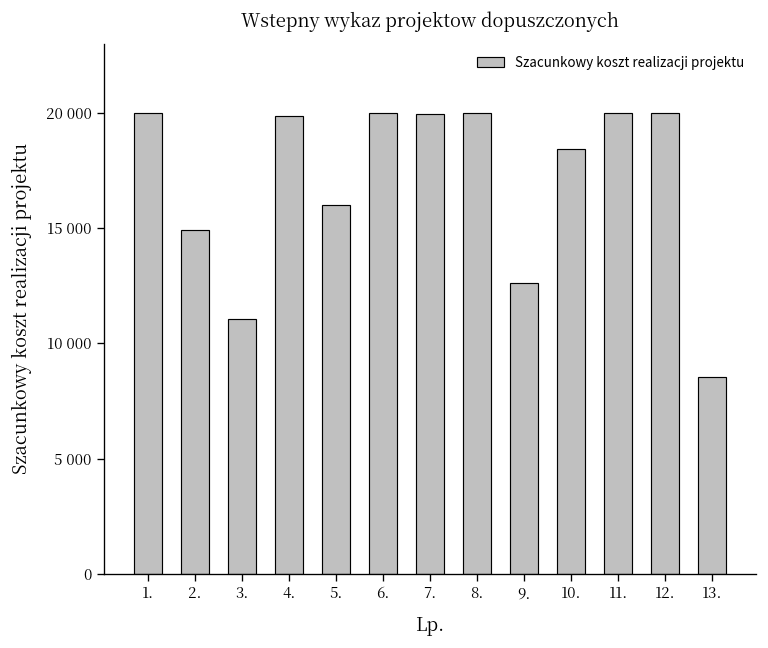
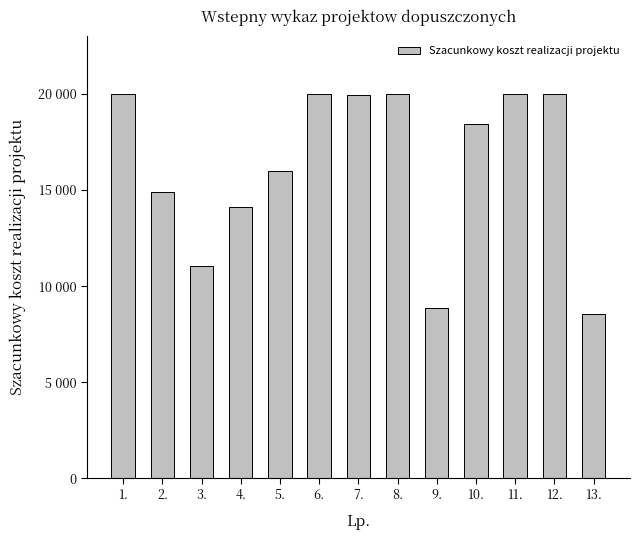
4.: 19900 -> 14100
9.: 12600 -> 8900
